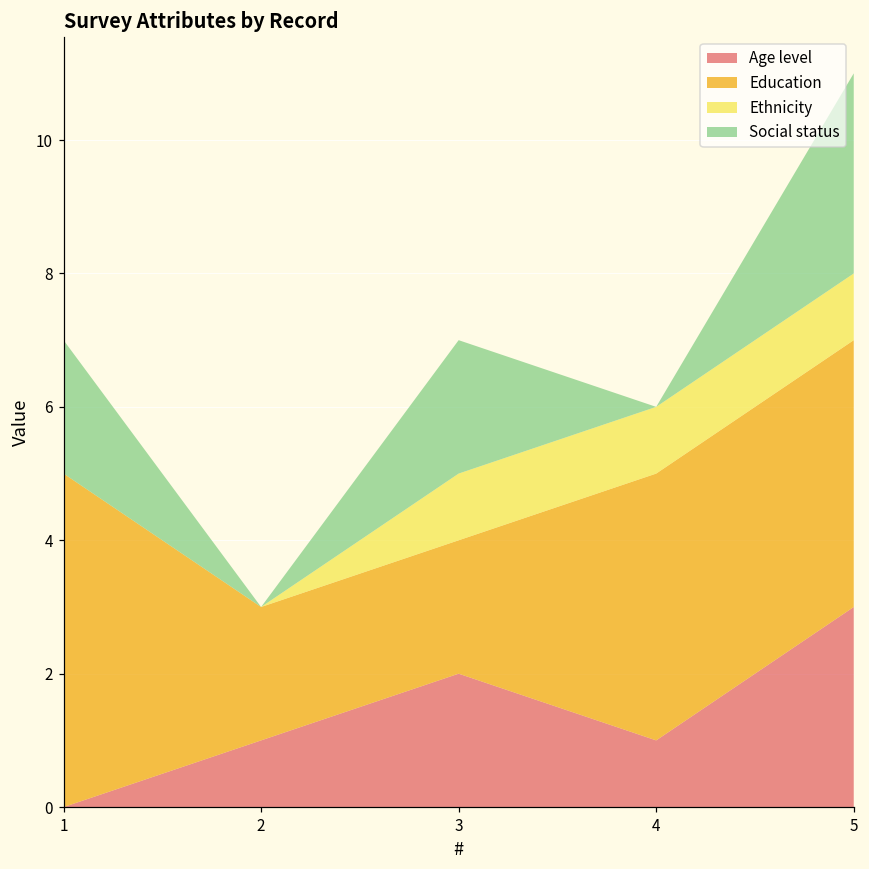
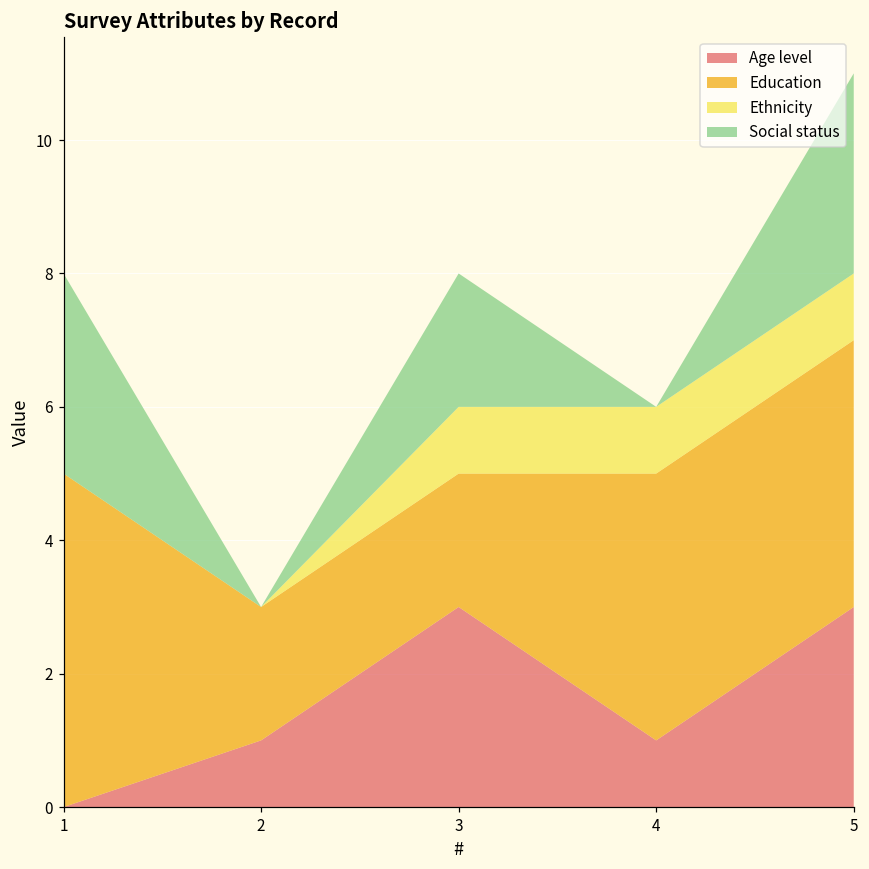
Social status, 1: 2 -> 3
Age level, 3: 2 -> 3
